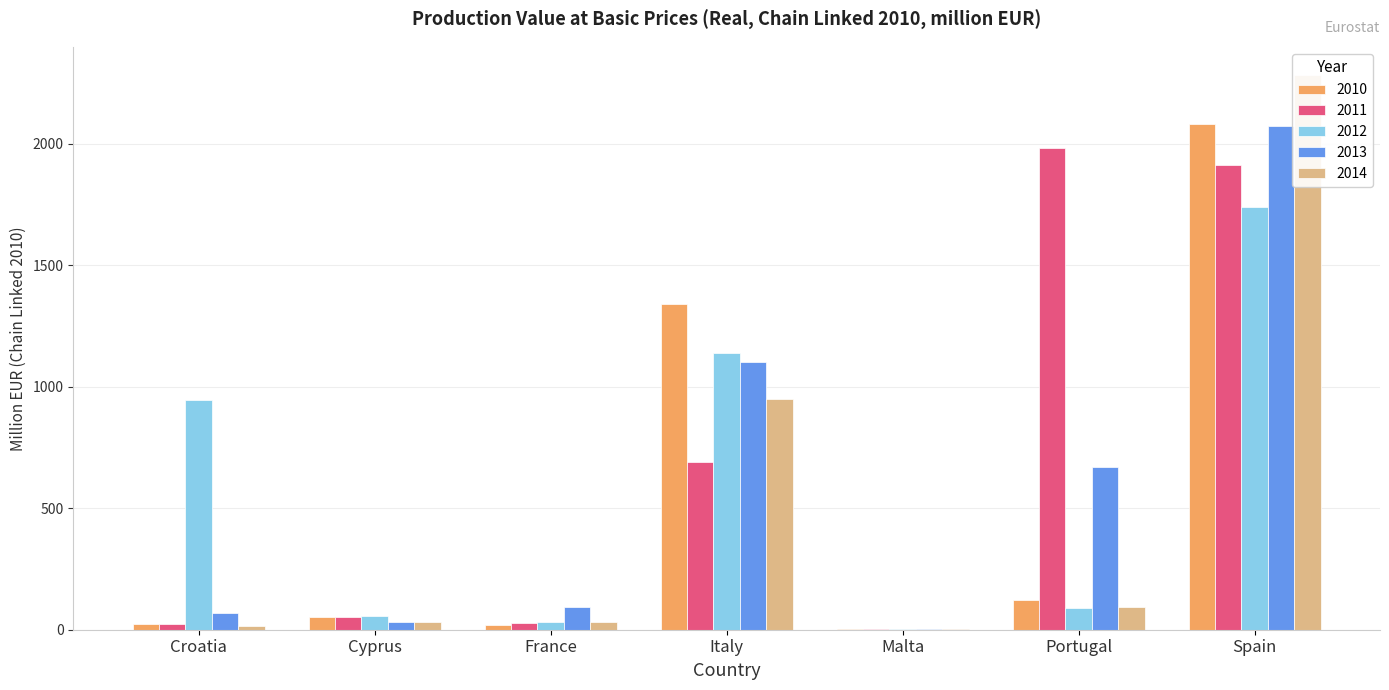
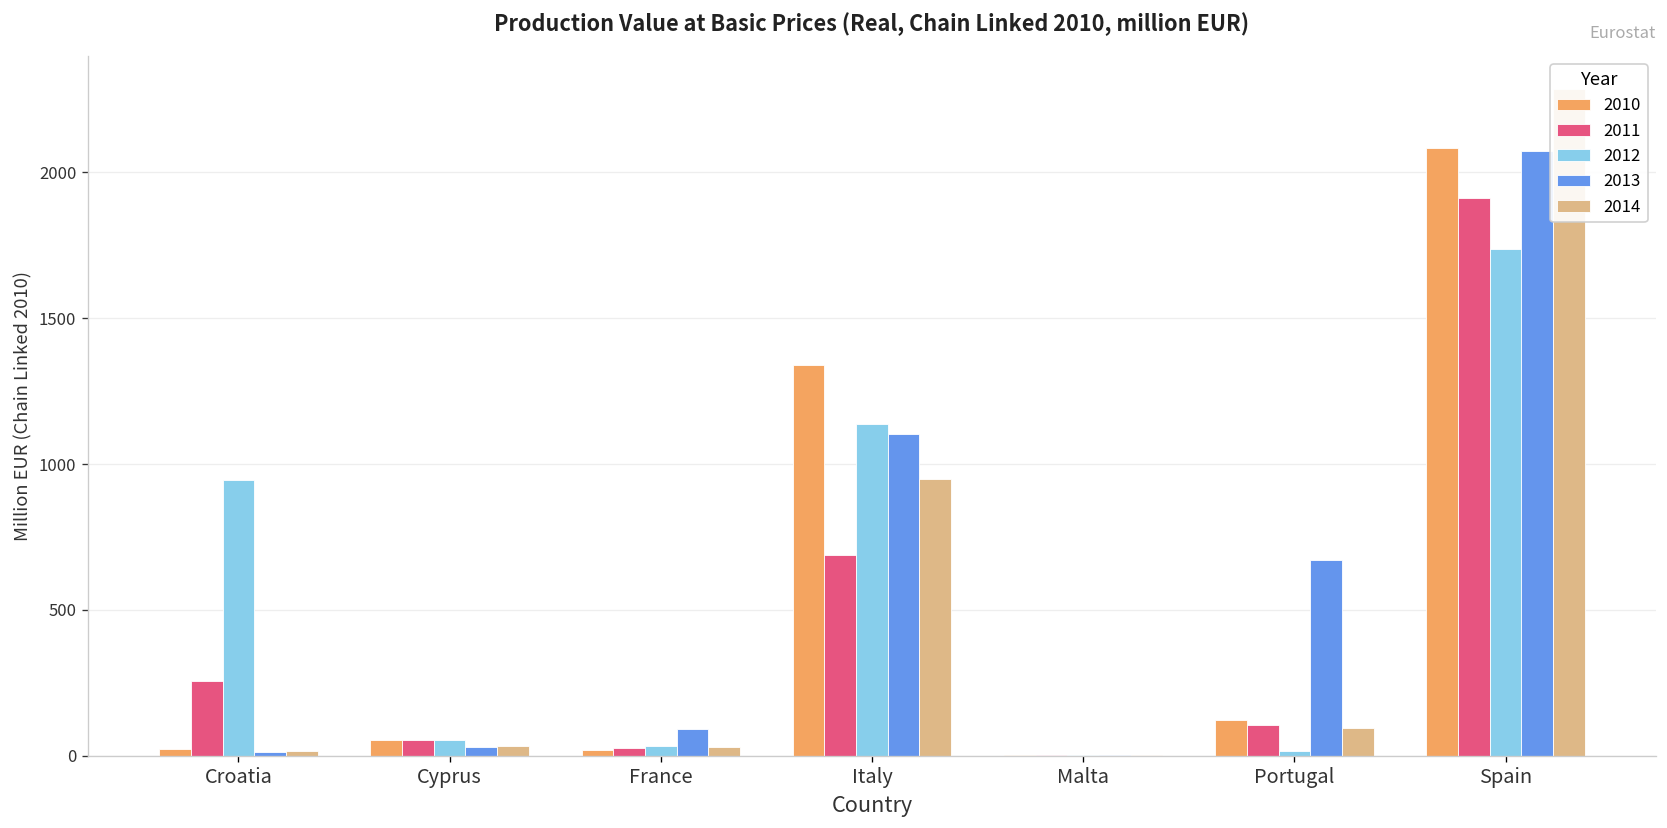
2011, Croatia: 30 -> 260
2013, Croatia: 70 -> 10
2011, Portugal: 1980 -> 110
2012, Portugal: 90 -> 20
